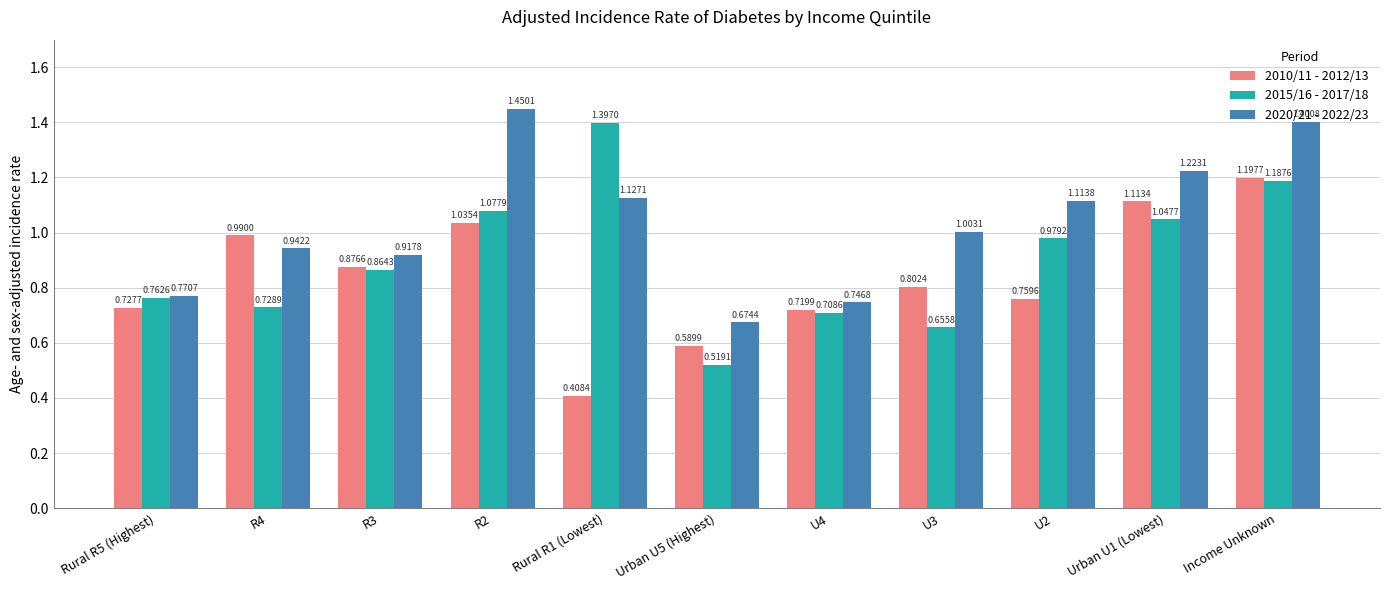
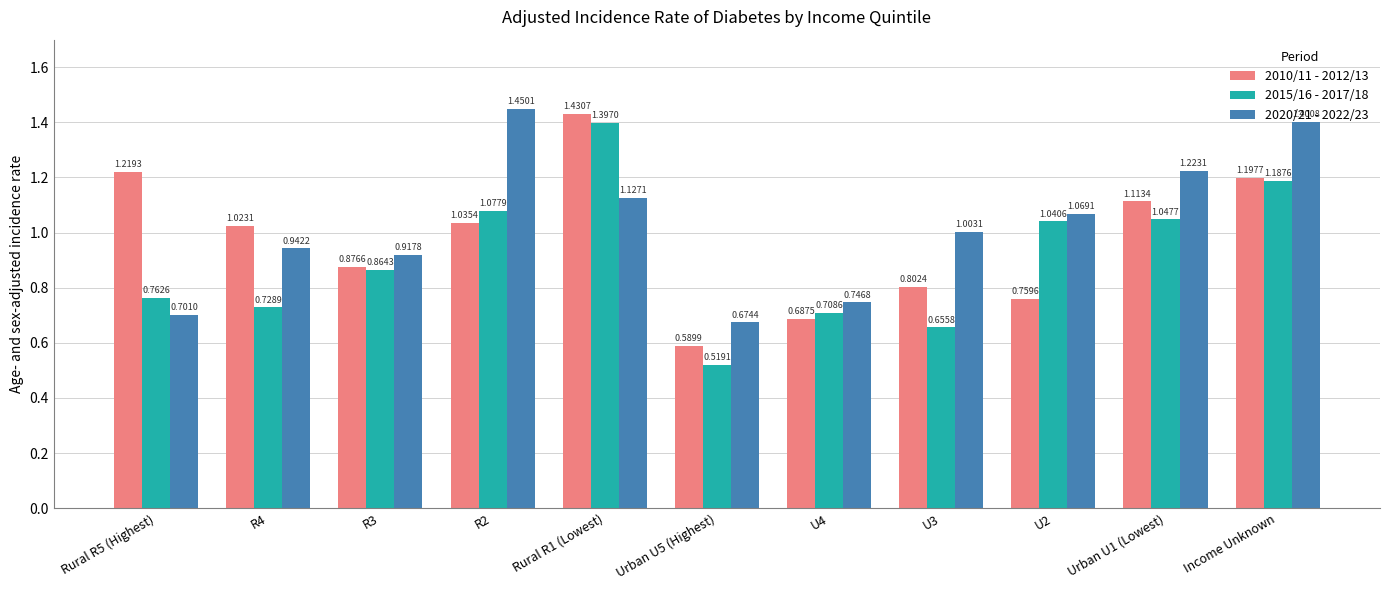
2010/11 - 2012/13, Rural R5 (Highest): 0.7277 -> 1.2193
2020/21 - 2022/23, Rural R5 (Highest): 0.7707 -> 0.7010
2010/11 - 2012/13, R4: 0.9900 -> 1.0231
2010/11 - 2012/13, Rural R1 (Lowest): 0.4084 -> 1.4307
2010/11 - 2012/13, U4: 0.7199 -> 0.6875
2015/16 - 2017/18, U2: 0.9792 -> 1.0406
2020/21 - 2022/23, U2: 1.1138 -> 1.0691
